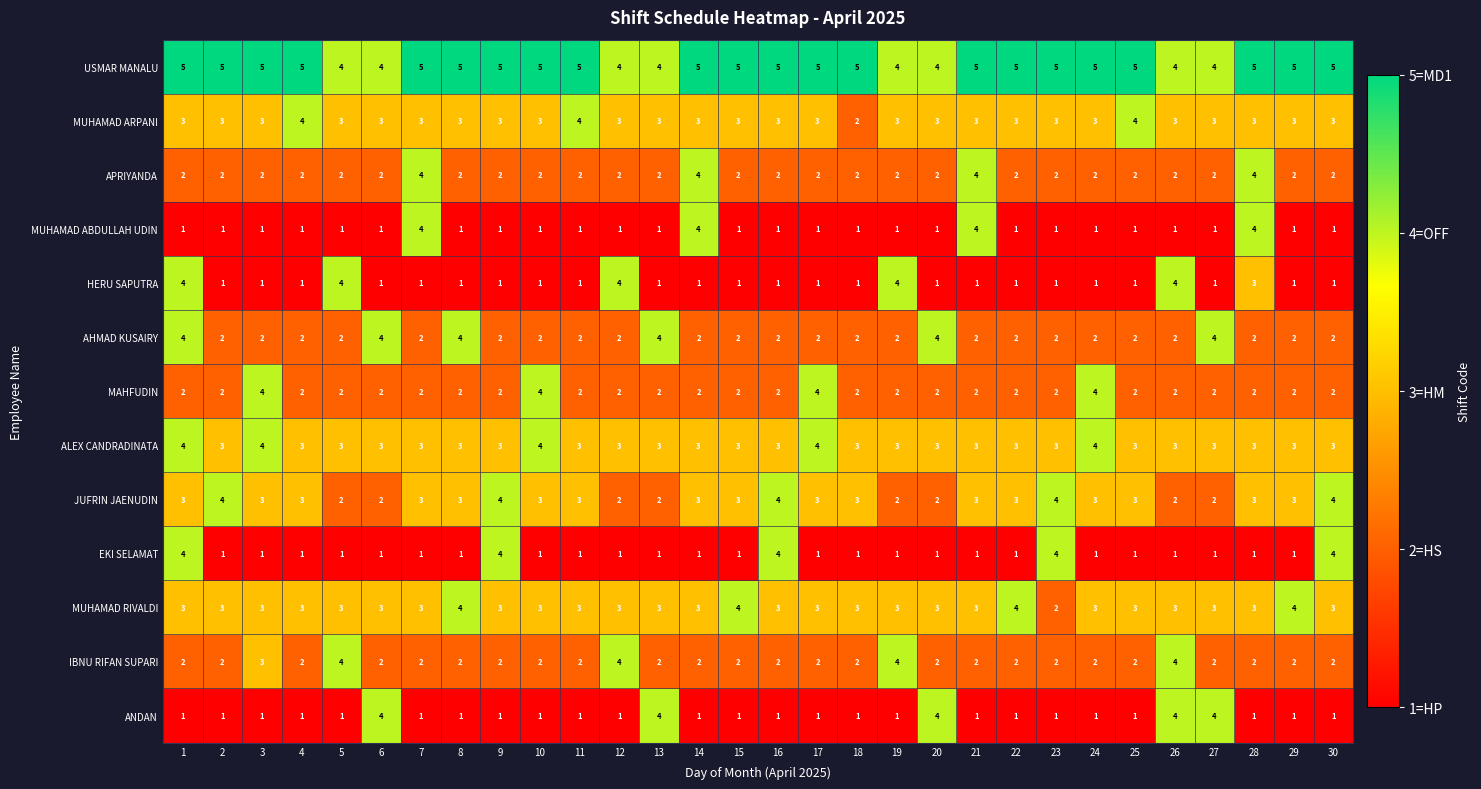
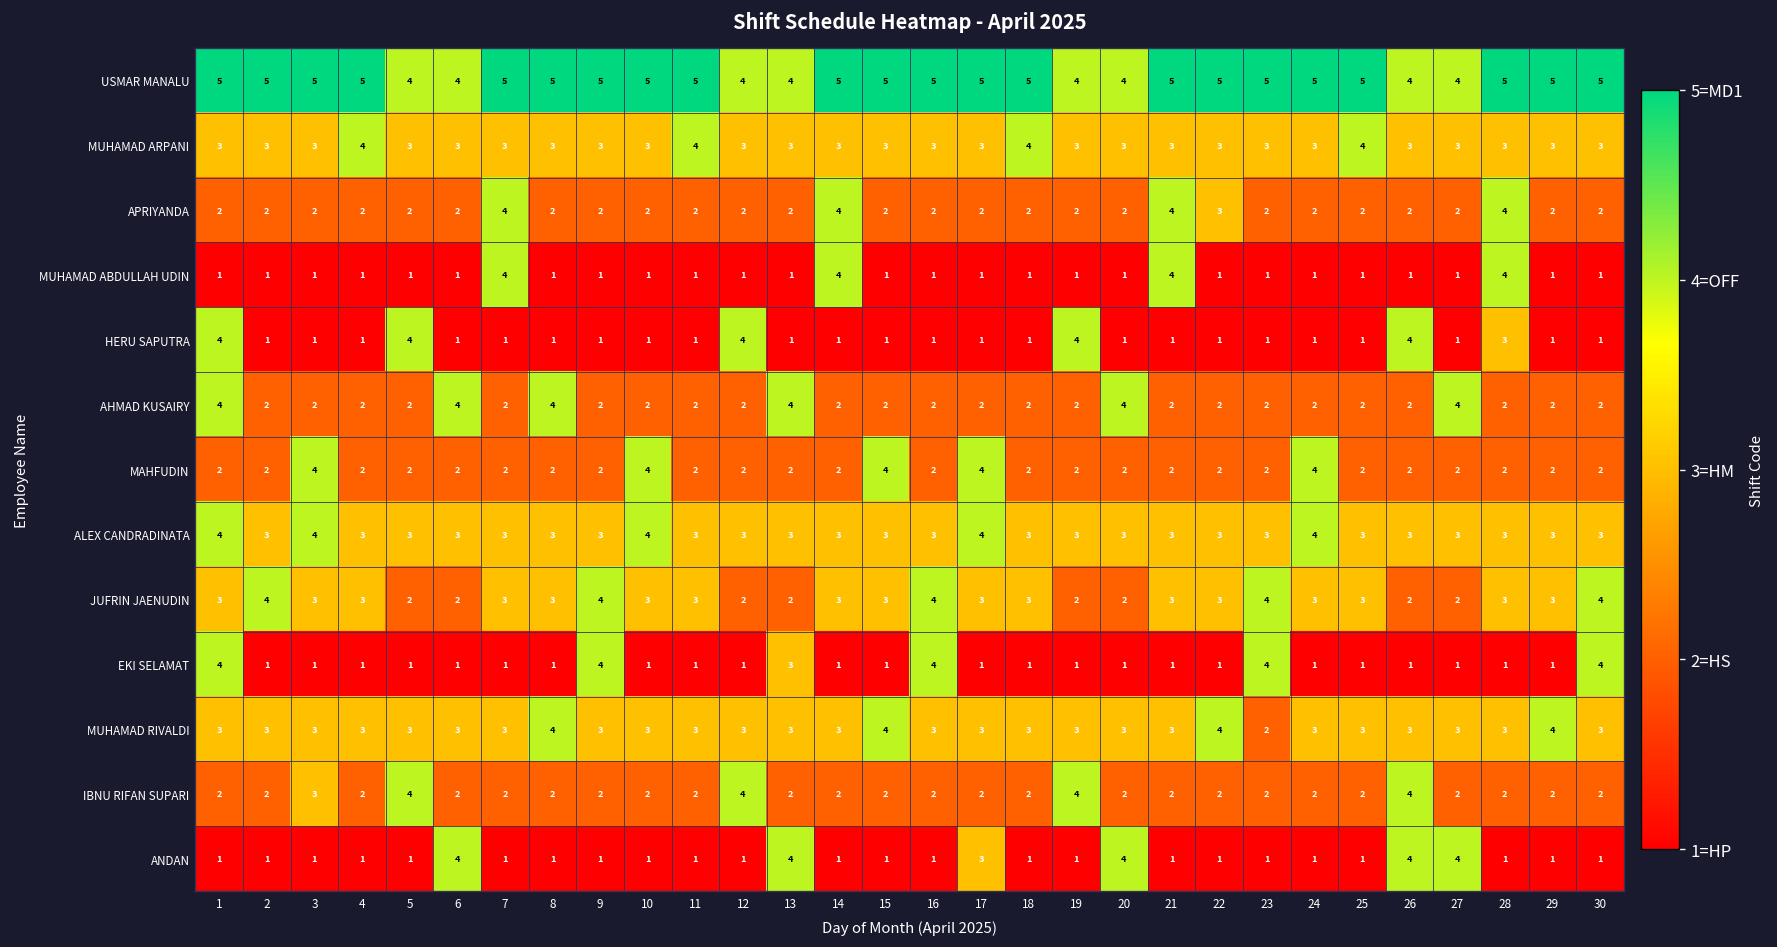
MUHAMAD ARPANI, 18: 2 -> 4
APRIYANDA, 22: 2 -> 3
MAHFUDIN, 15: 2 -> 4
EKI SELAMAT, 13: 1 -> 3
ANDAN, 17: 1 -> 3
